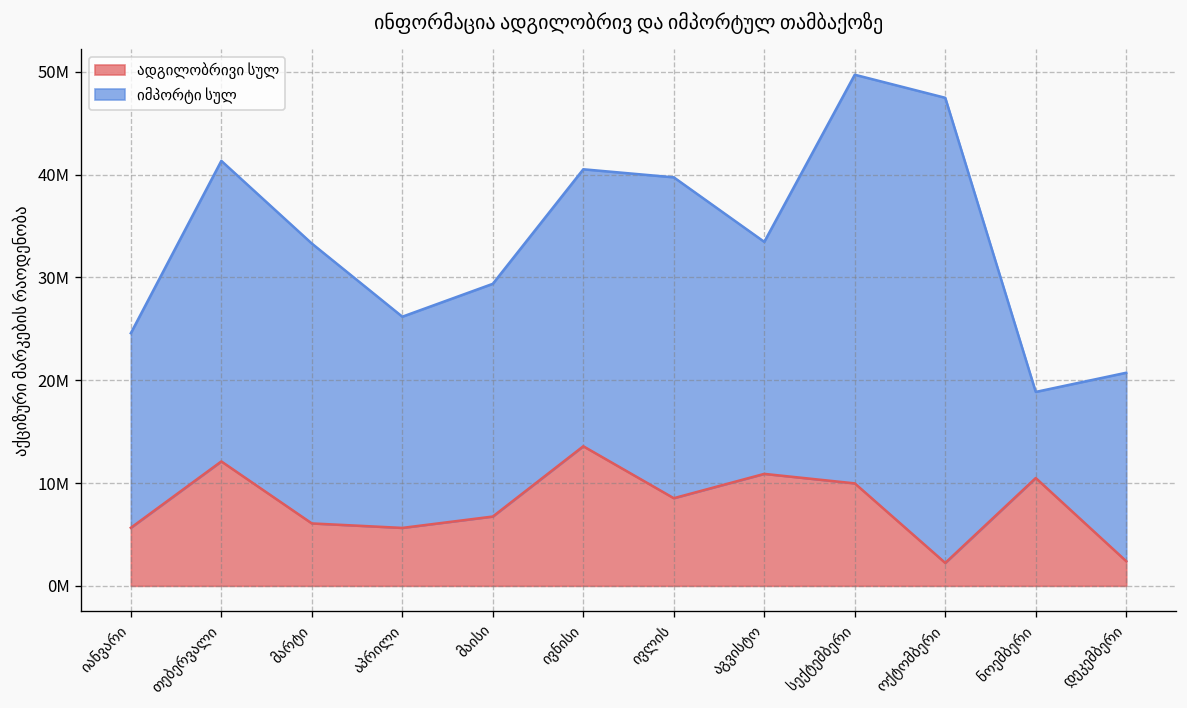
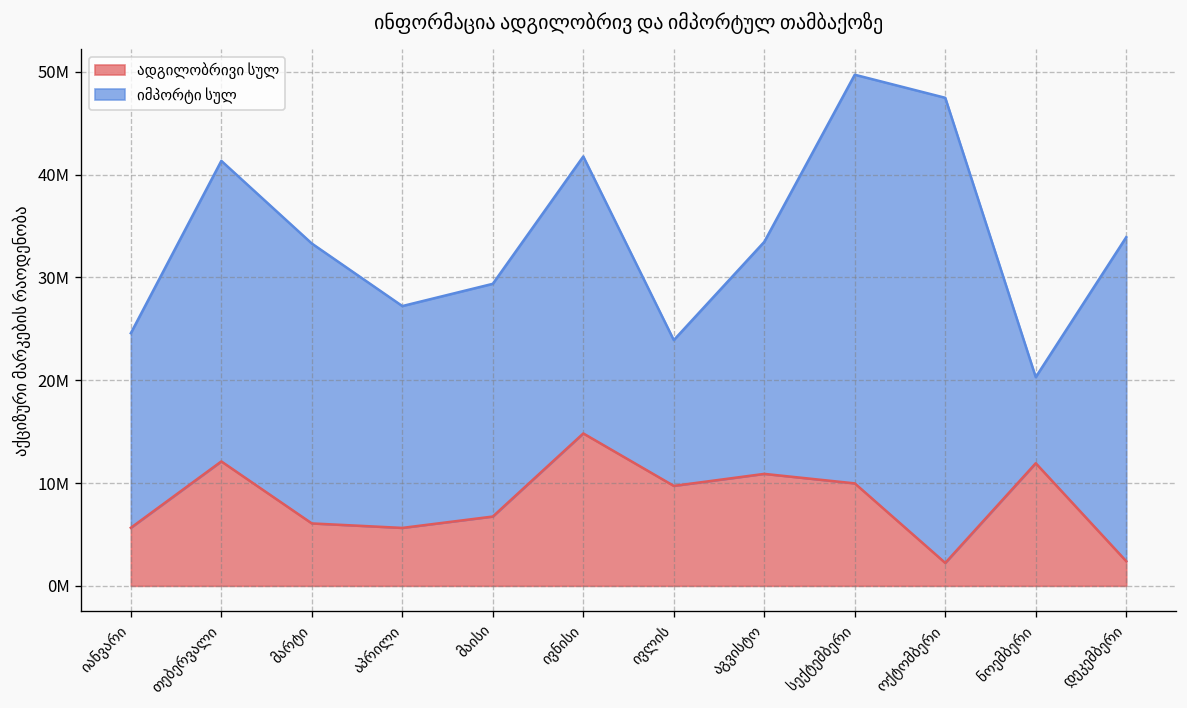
იმპორტი სულ, აპრილი: 21000000 -> 22000000
ადგილობრივი სულ, ივნისი: 14000000 -> 15000000
ადგილობრივი სულ, ივლის: 9000000 -> 10000000
იმპორტი სულ, ივლის: 31000000 -> 14000000
ადგილობრივი სულ, ნოემბერი: 10000000 -> 12000000
იმპორტი სულ, დეკემბერი: 18000000 -> 32000000
